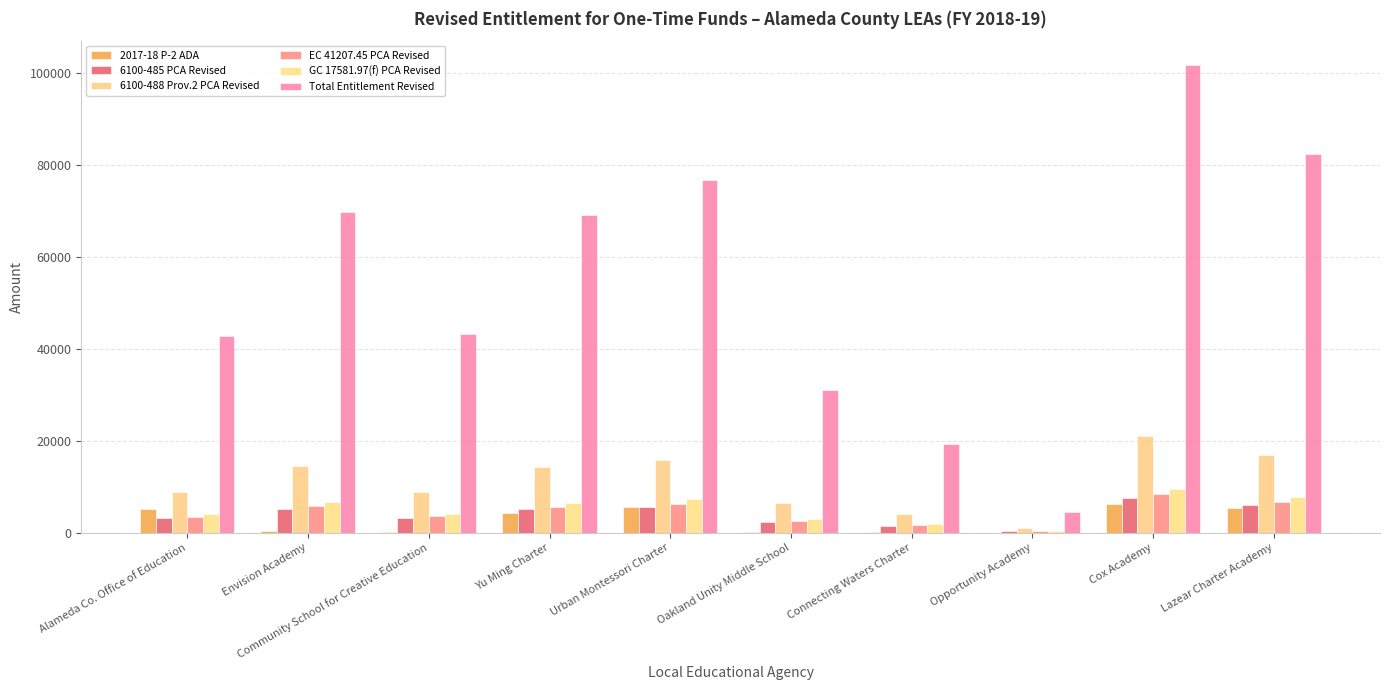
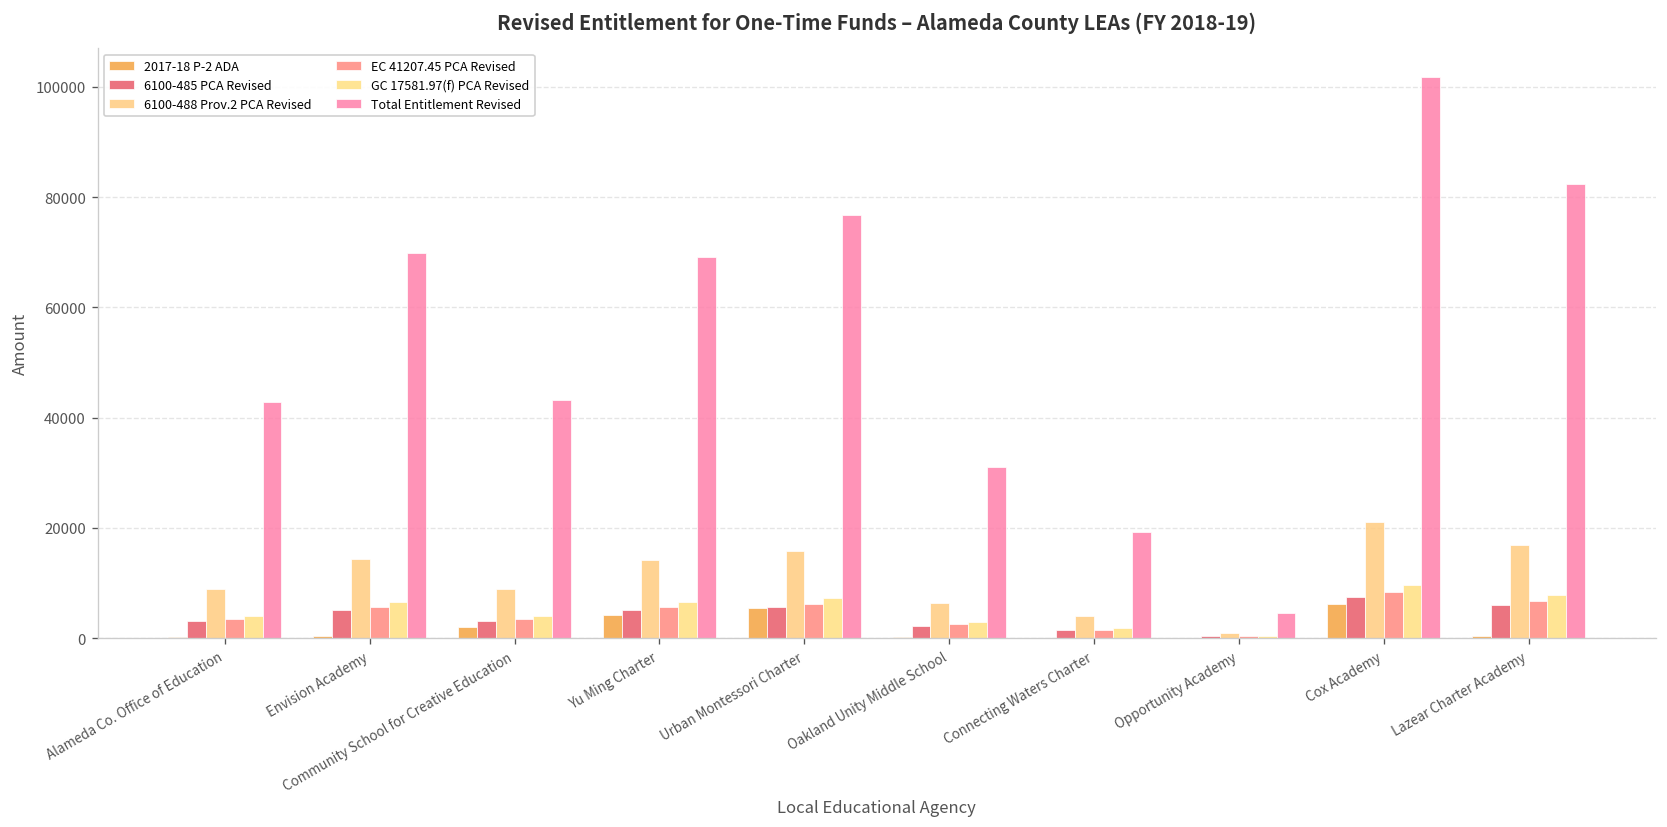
2017-18 P-2 ADA, Alameda Co. Office of Education: 5000 -> 0
2017-18 P-2 ADA, Community School for Creative Education: 0 -> 2000
2017-18 P-2 ADA, Lazear Charter Academy: 5000 -> 0
